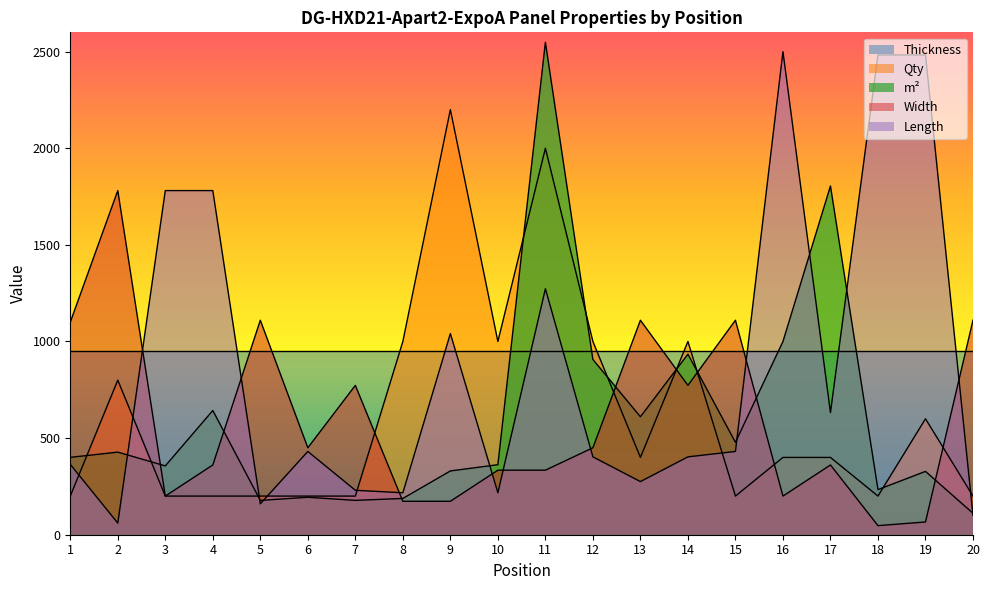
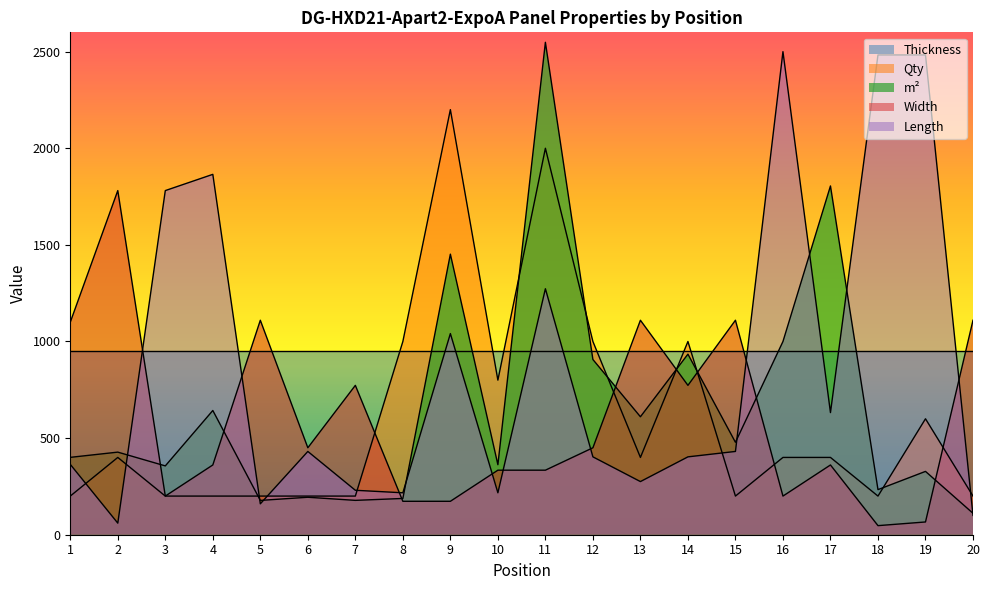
Qty, 2: 800 -> 400
Length, 4: 1780 -> 1870
m², 9: 330 -> 1450
Qty, 10: 1000 -> 800
